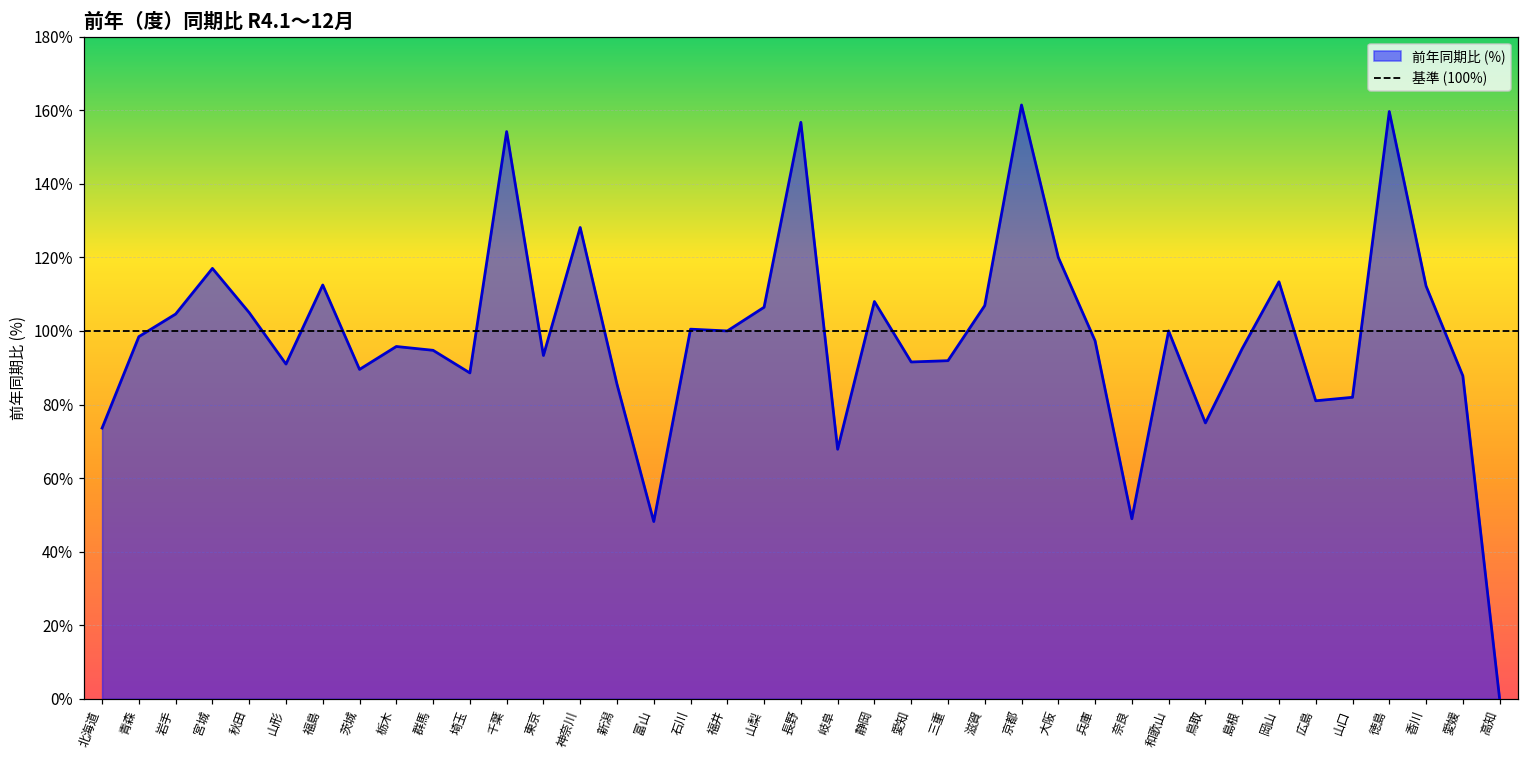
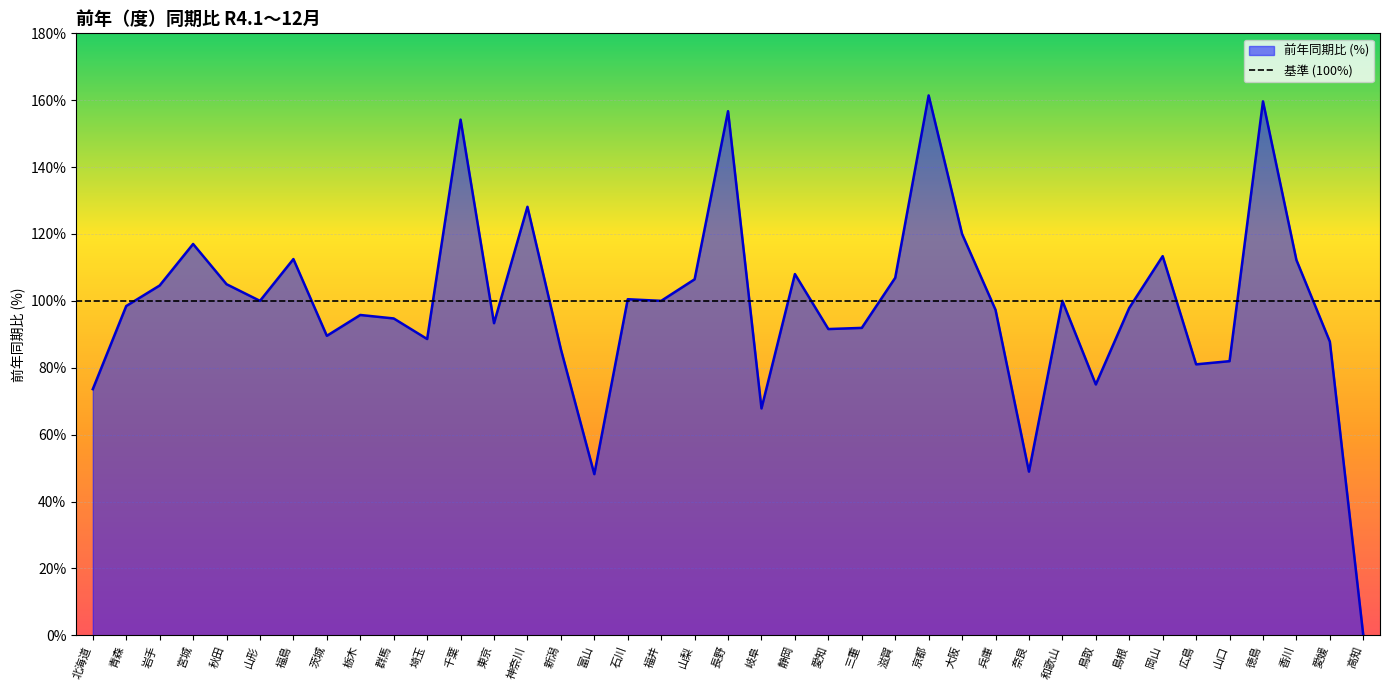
山形: 91% -> 100%
島根: 95% -> 98%
